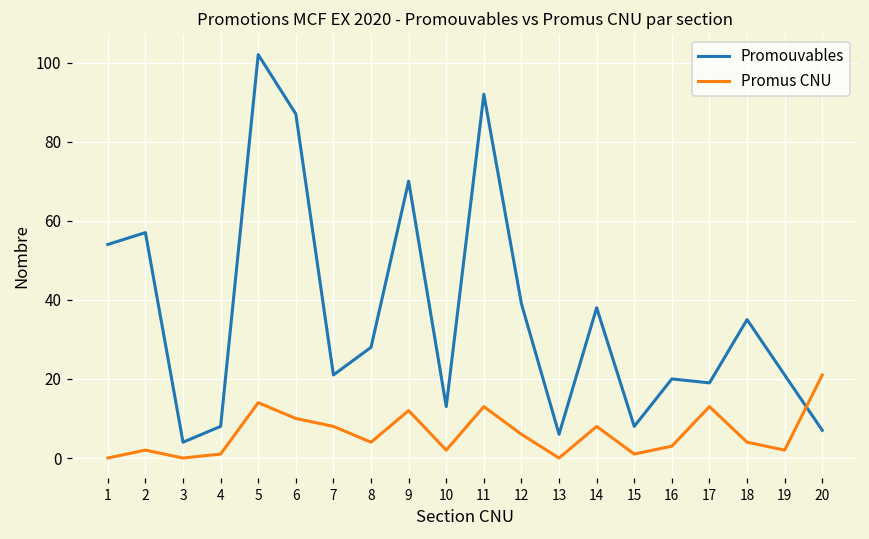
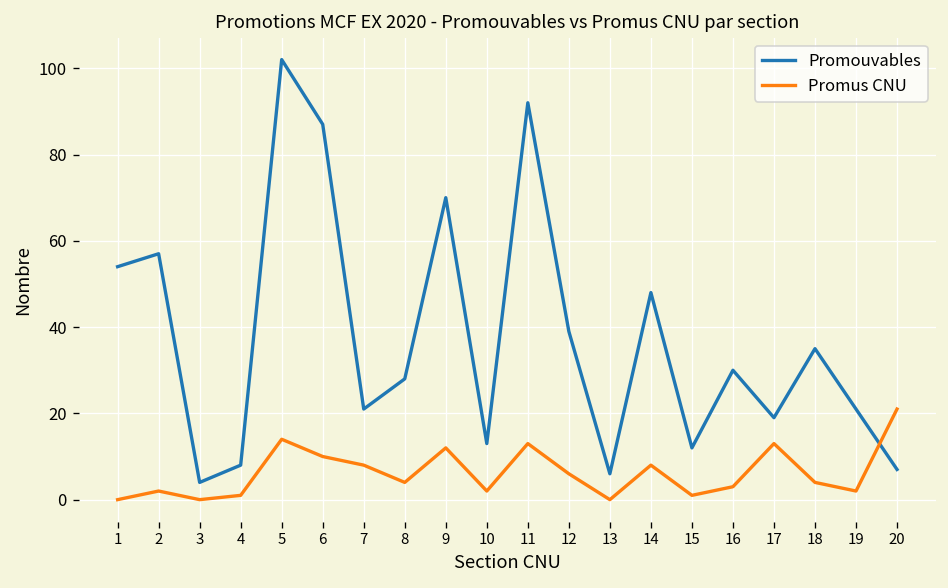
Promouvables, 14: 38 -> 48
Promouvables, 15: 8 -> 12
Promouvables, 16: 20 -> 30
